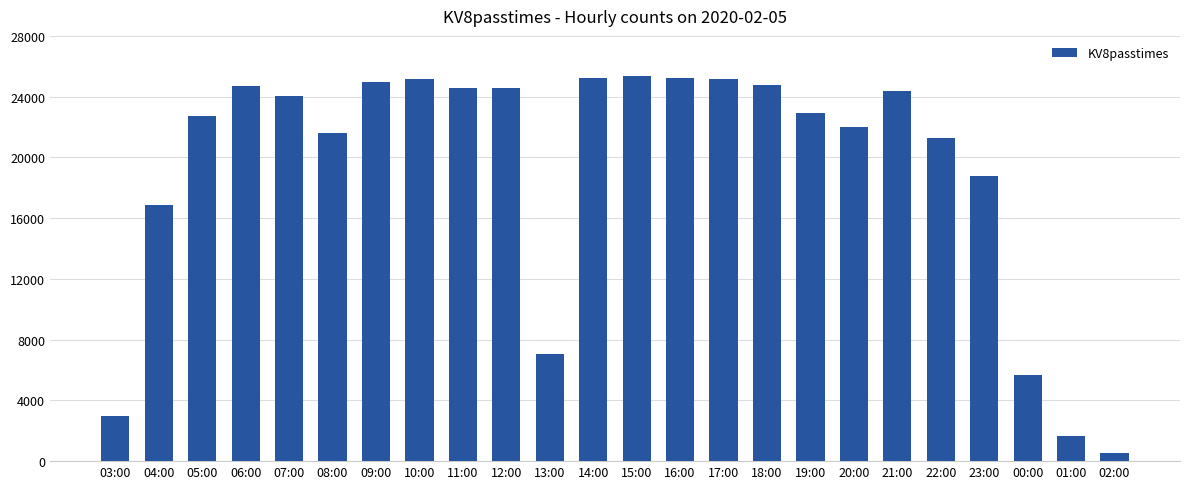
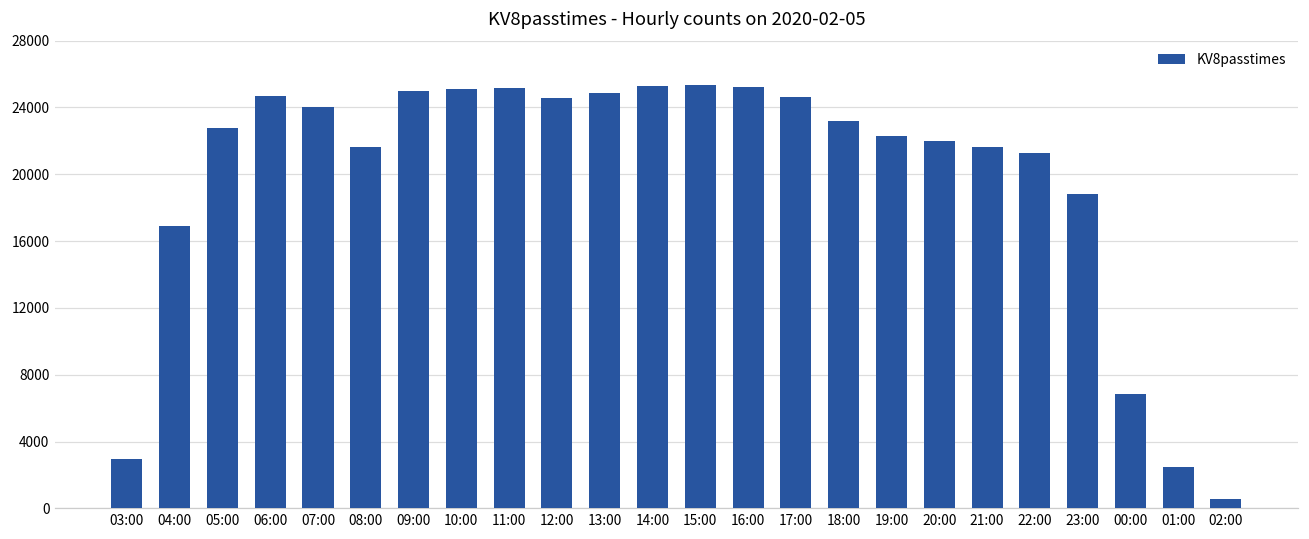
11:00: 24600 -> 25200
13:00: 7000 -> 24800
17:00: 25200 -> 24600
18:00: 24800 -> 23200
19:00: 22900 -> 22300
21:00: 24400 -> 21600
00:00: 5700 -> 6900
01:00: 1700 -> 2500
